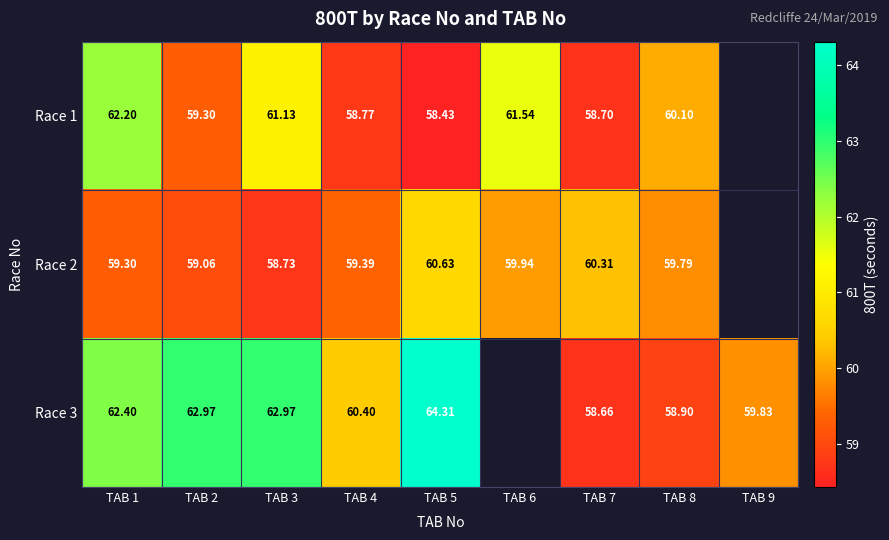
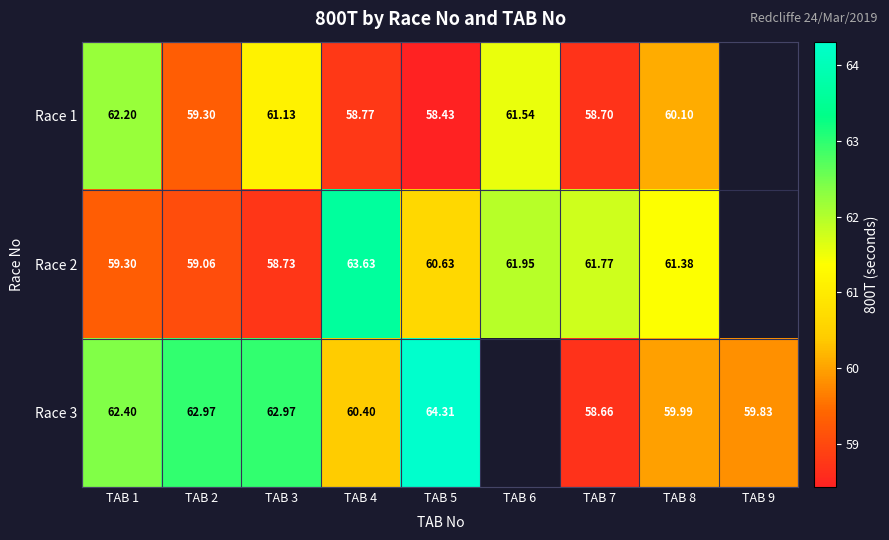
Race 2, TAB 4: 59.39 -> 63.63
Race 2, TAB 6: 59.94 -> 61.95
Race 2, TAB 7: 60.31 -> 61.77
Race 2, TAB 8: 59.79 -> 61.38
Race 3, TAB 8: 58.90 -> 59.99
